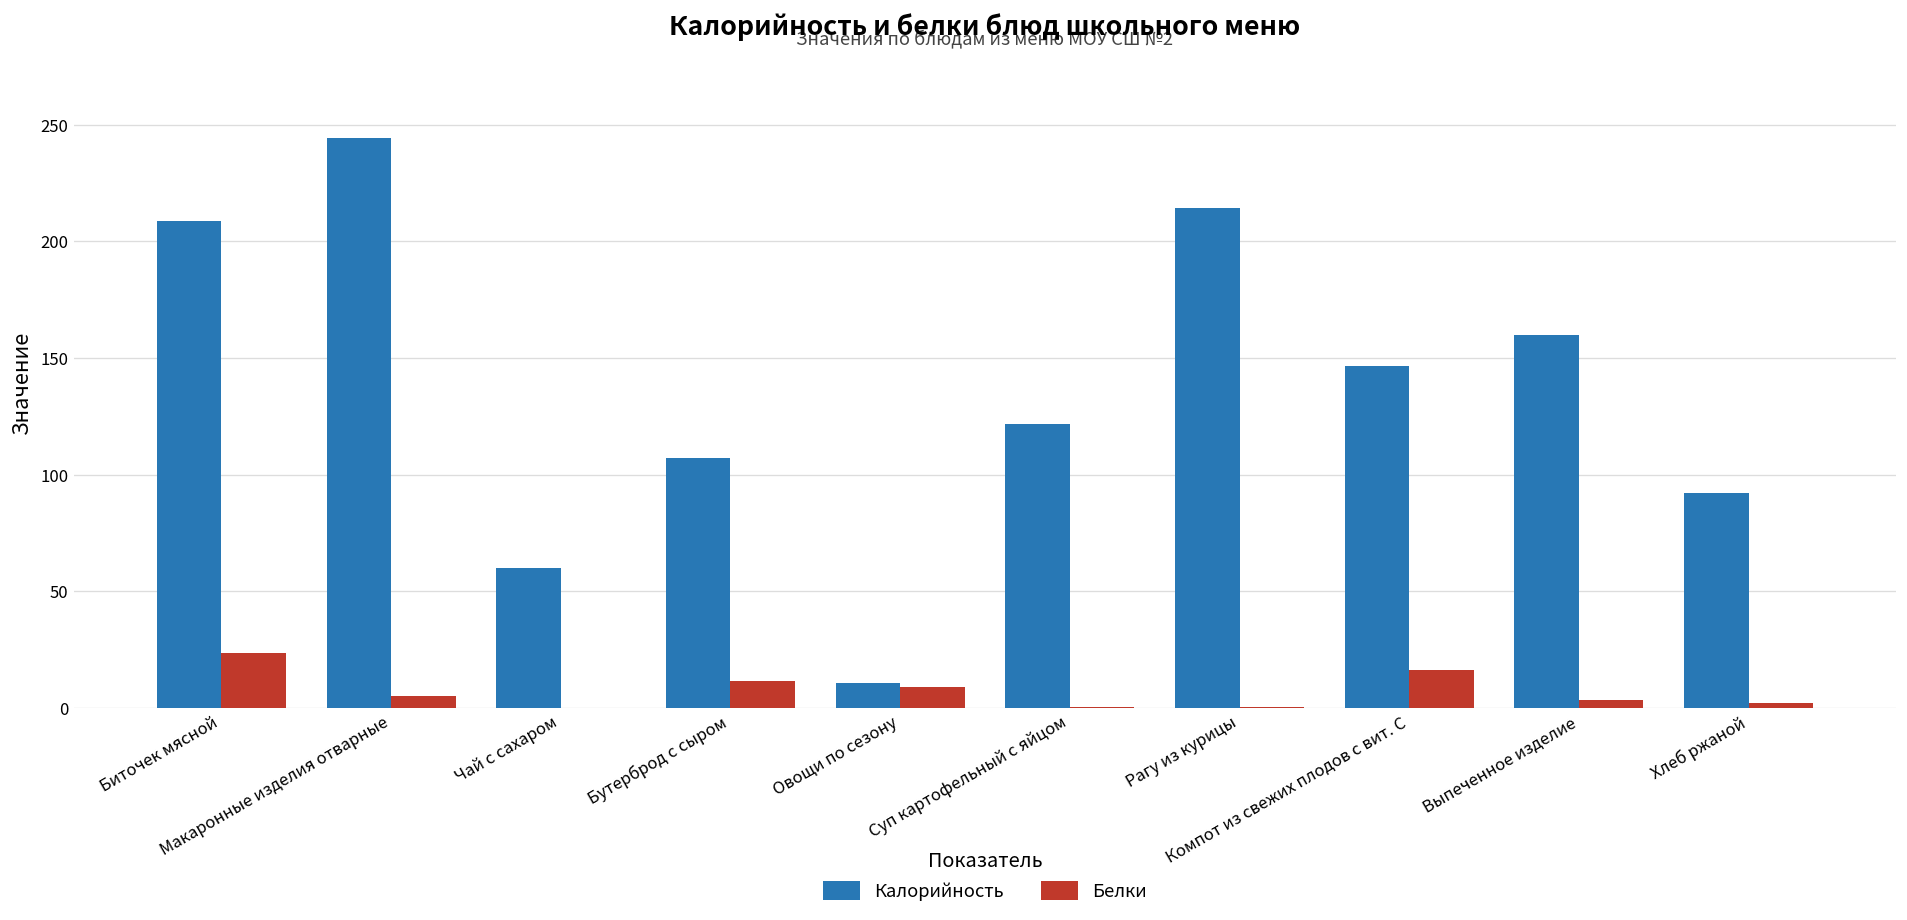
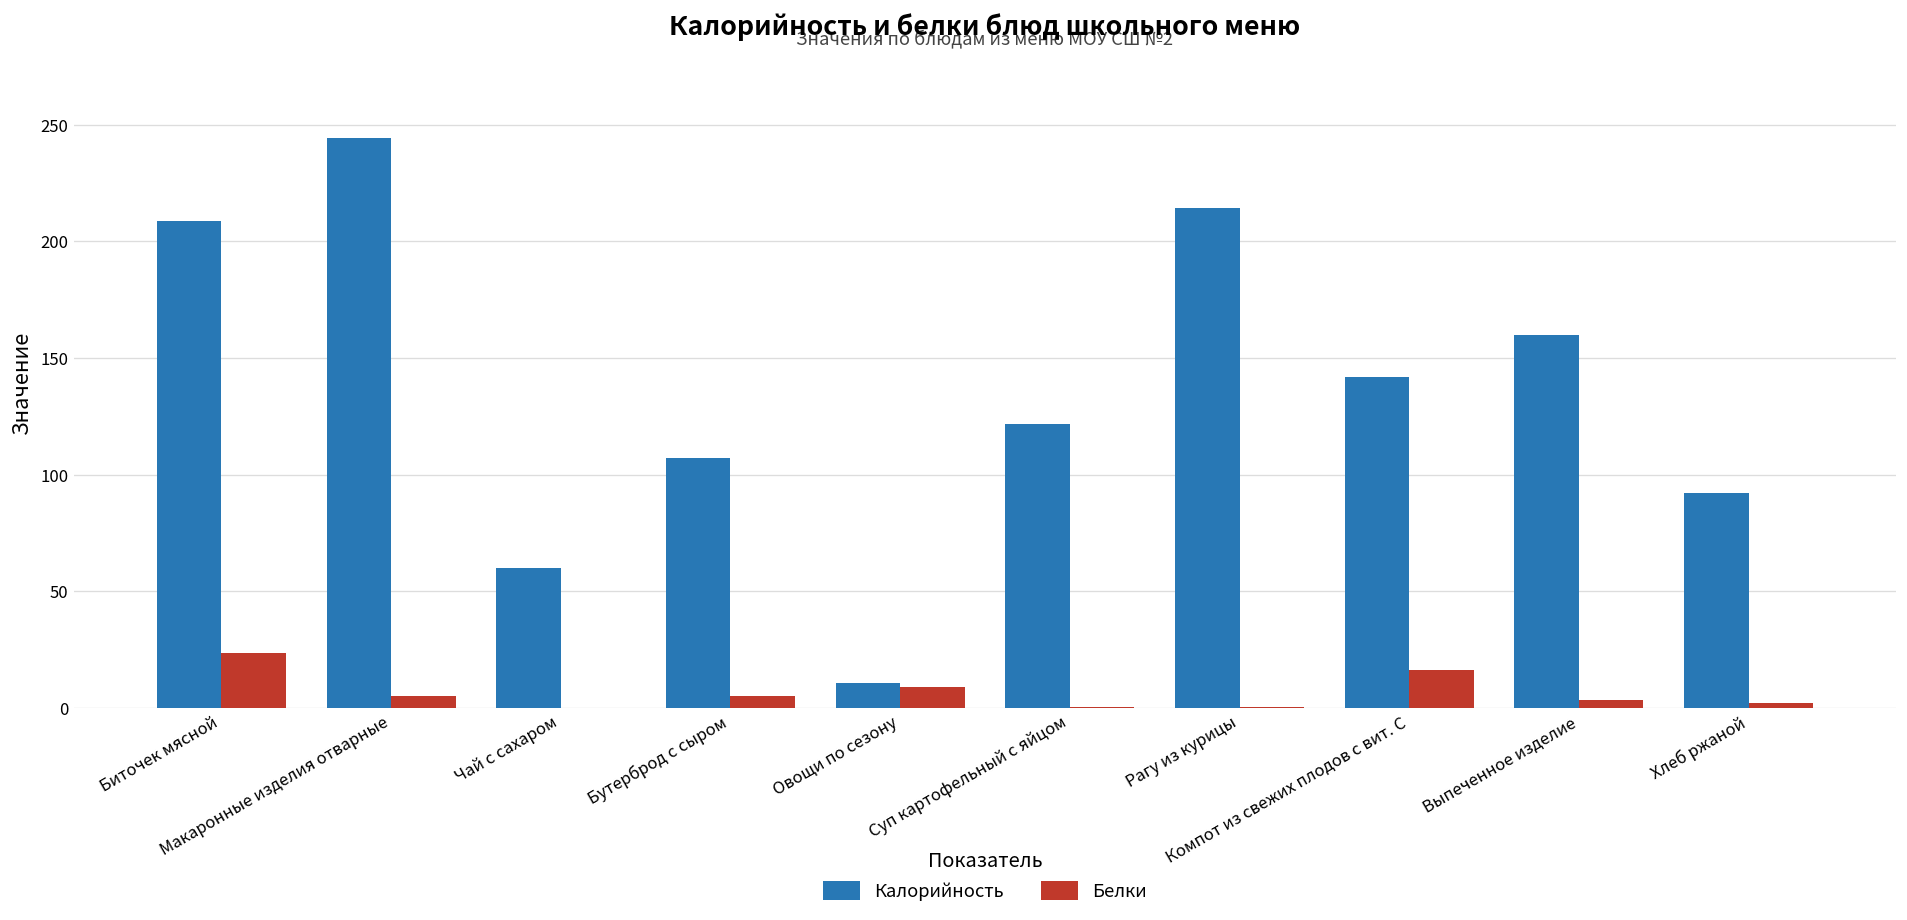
Белки, Бутерброд с сыром: 12 -> 5
Калорийность, Компот из свежих плодов с вит. С: 147 -> 142
